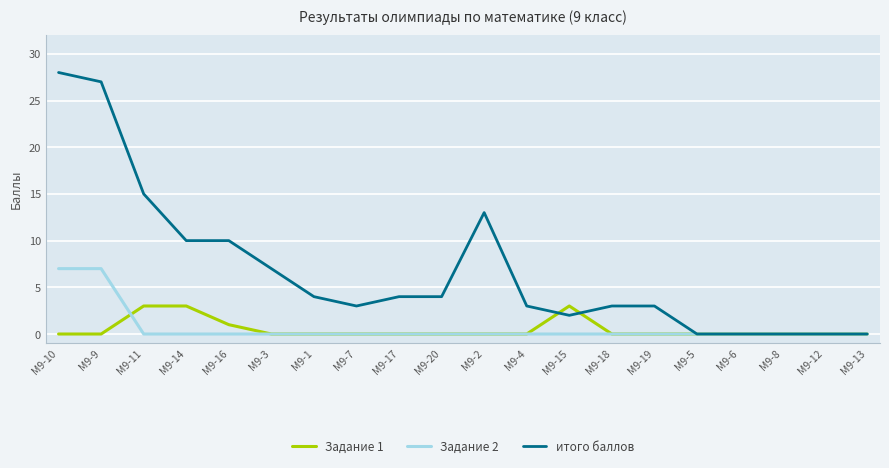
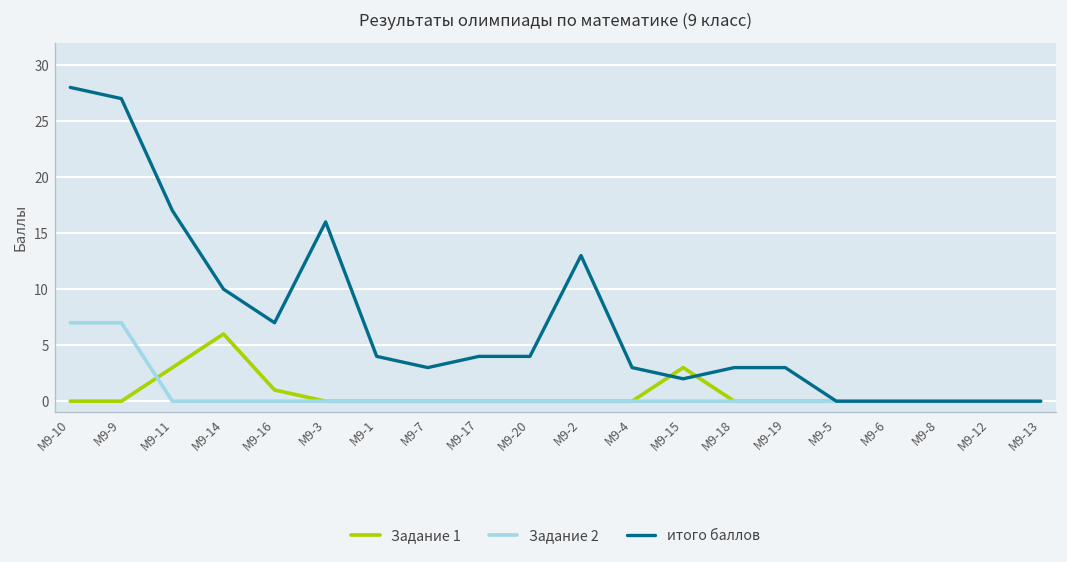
итого баллов, М9-11: 15 -> 17
Задание 1, М9-14: 3 -> 6
итого баллов, М9-16: 10 -> 7
итого баллов, М9-3: 7 -> 16
